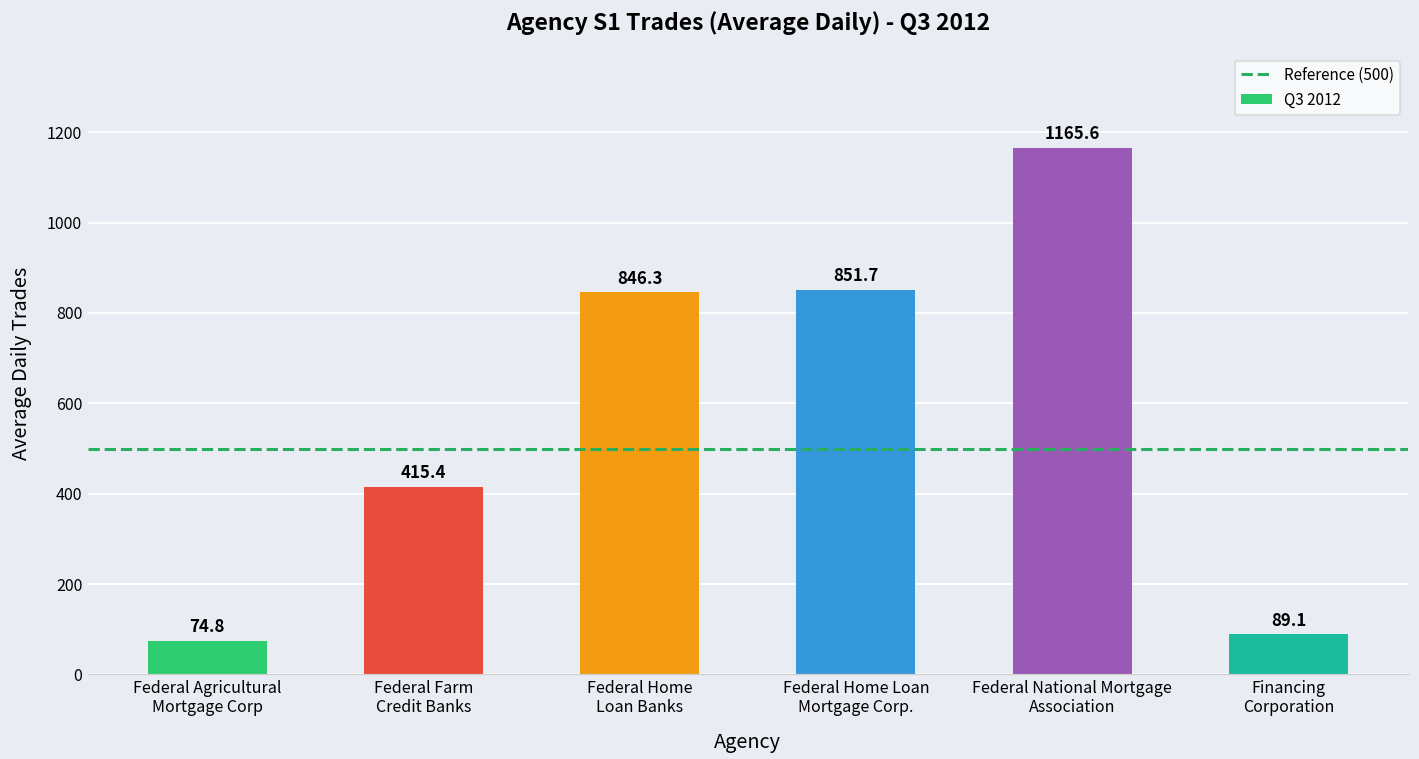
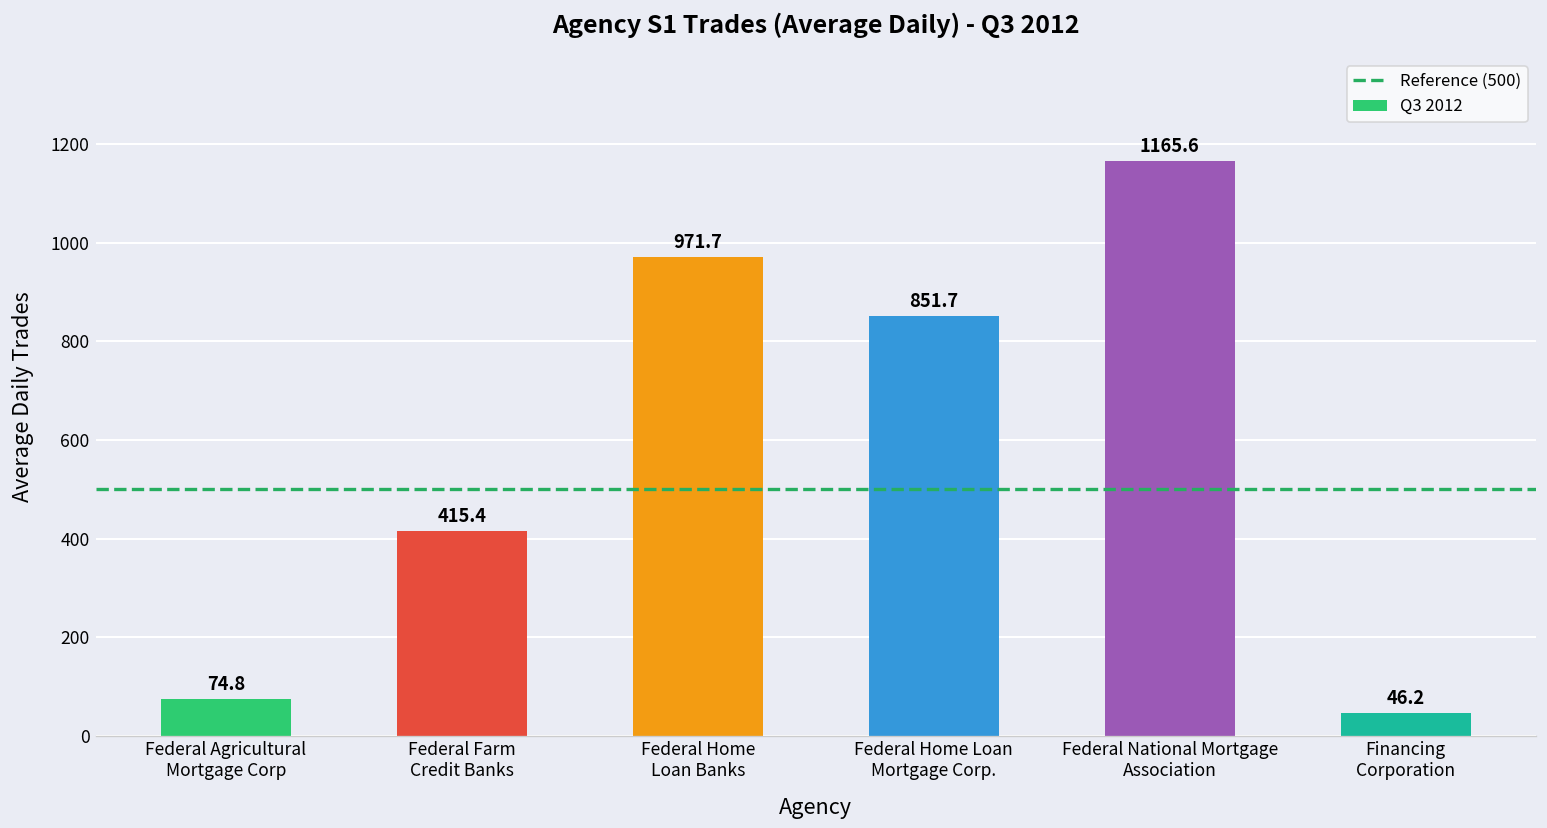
Federal Home Loan Banks: 846.3 -> 971.7
Financing Corporation: 89.1 -> 46.2
